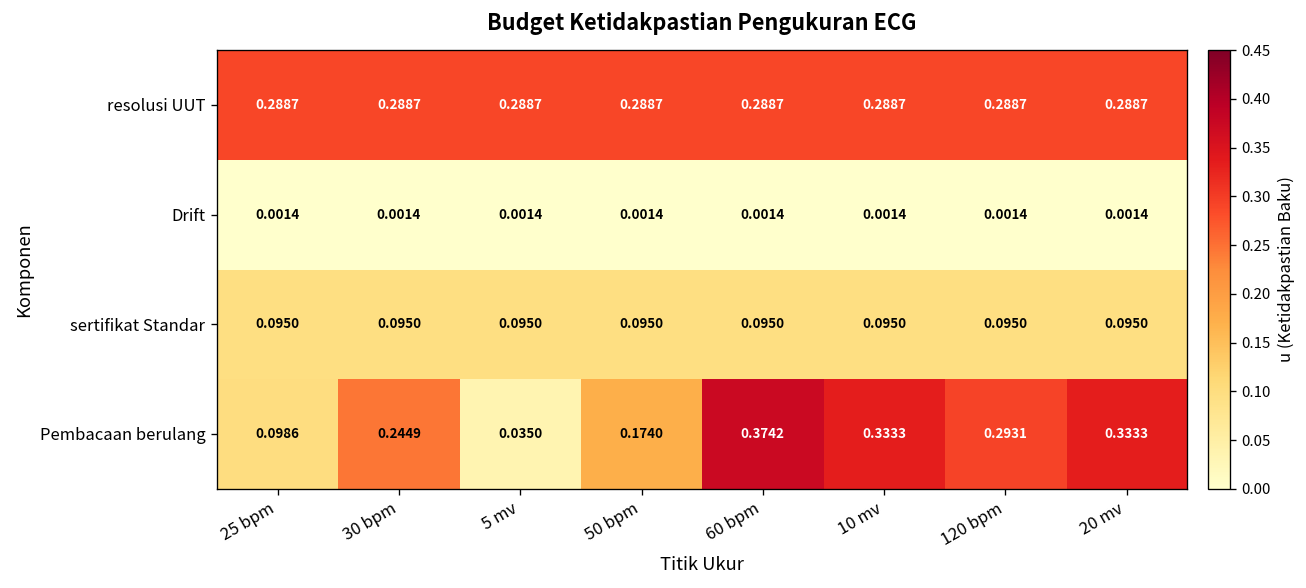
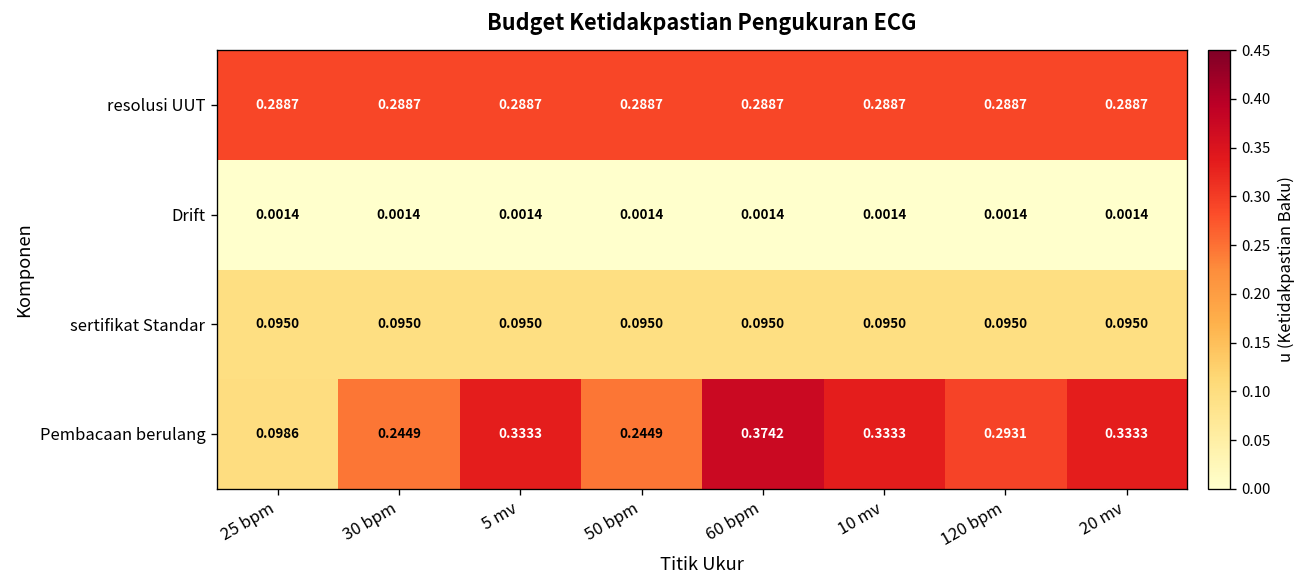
Pembacaan berulang, 5 mv: 0.0350 -> 0.3333
Pembacaan berulang, 50 bpm: 0.1740 -> 0.2449
